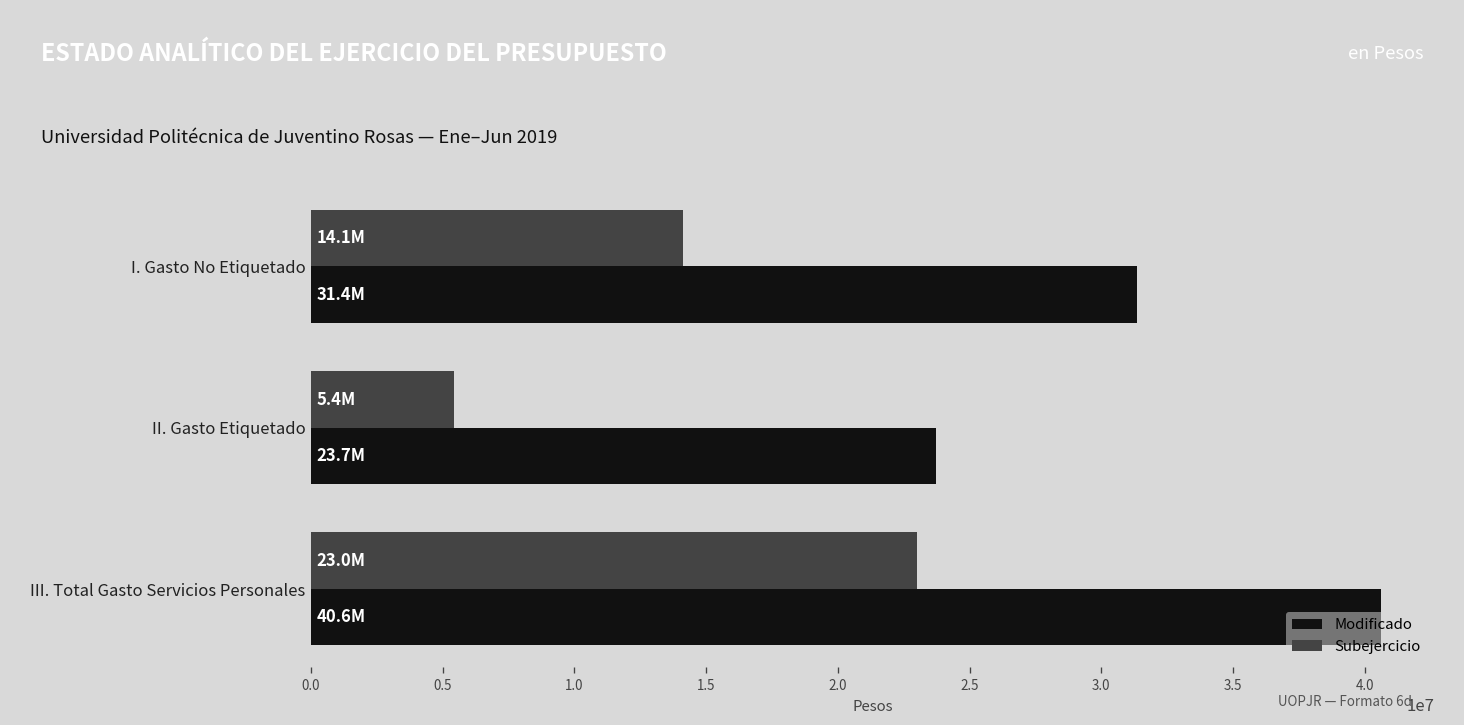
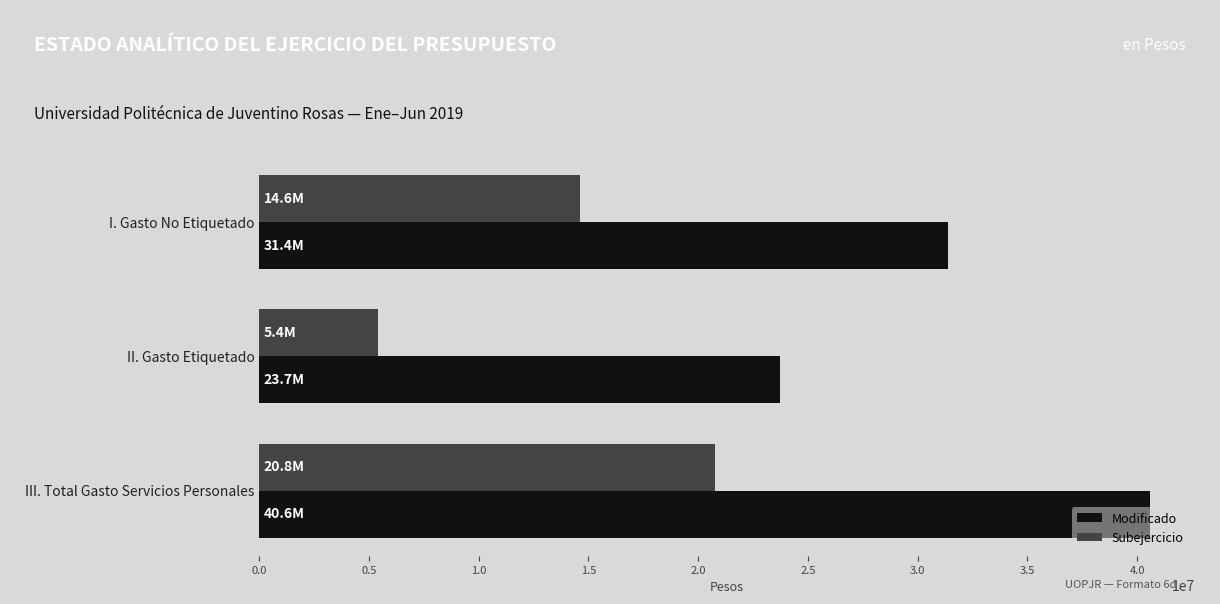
Subejercicio, I. Gasto No Etiquetado: 14.1M -> 14.6M
Subejercicio, III. Total Gasto Servicios Personales: 23.0M -> 20.8M
